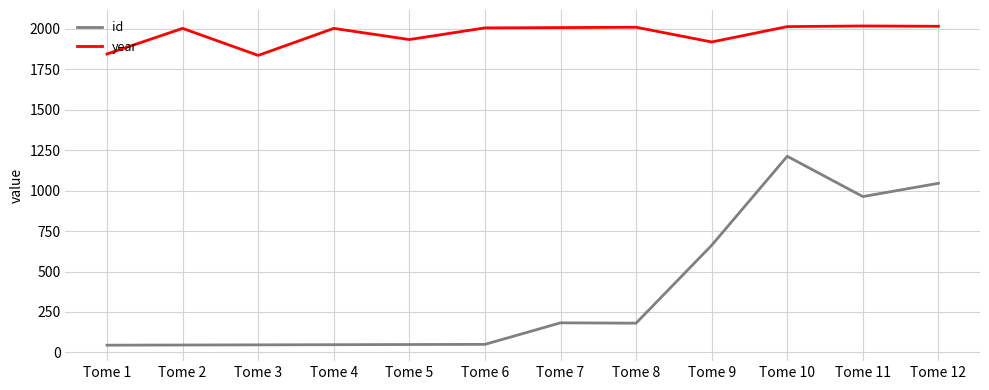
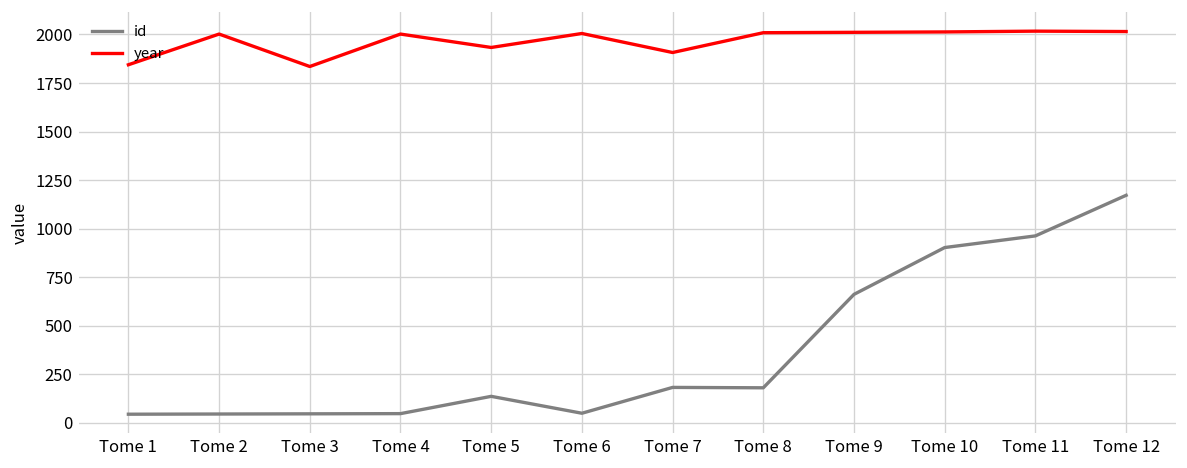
id, Tome 5: 50 -> 140
year, Tome 7: 2010 -> 1910
year, Tome 9: 1920 -> 2010
id, Tome 10: 1210 -> 900
id, Tome 12: 1050 -> 1170
